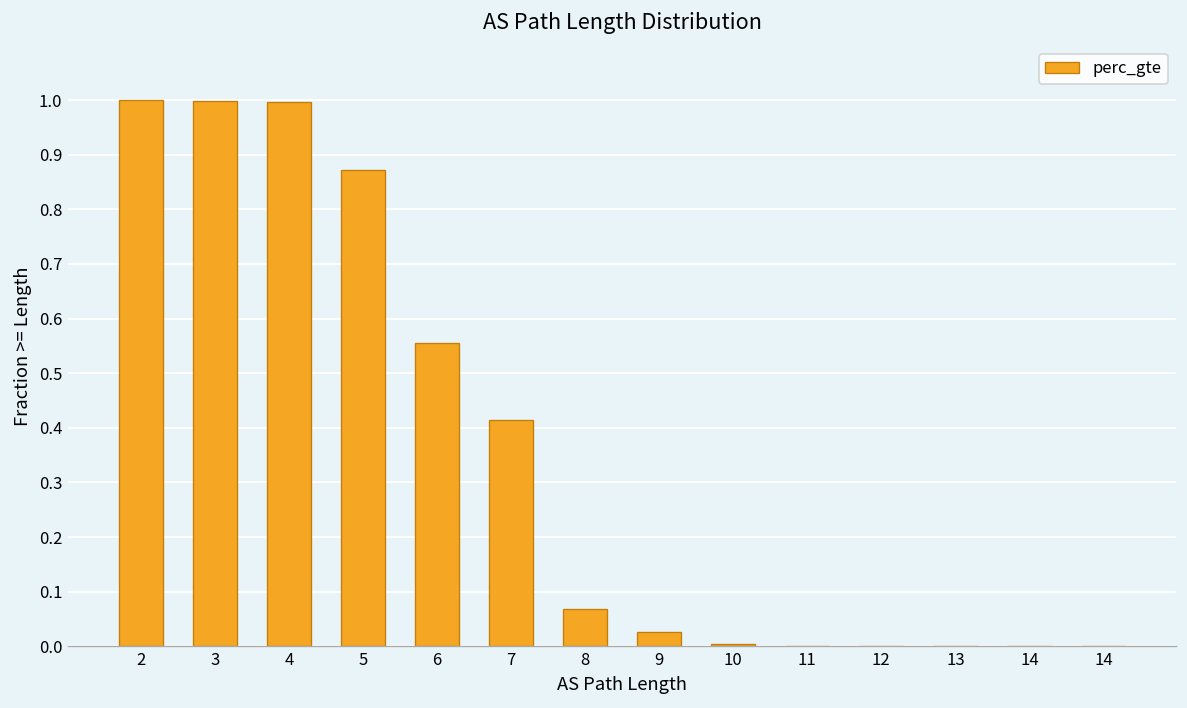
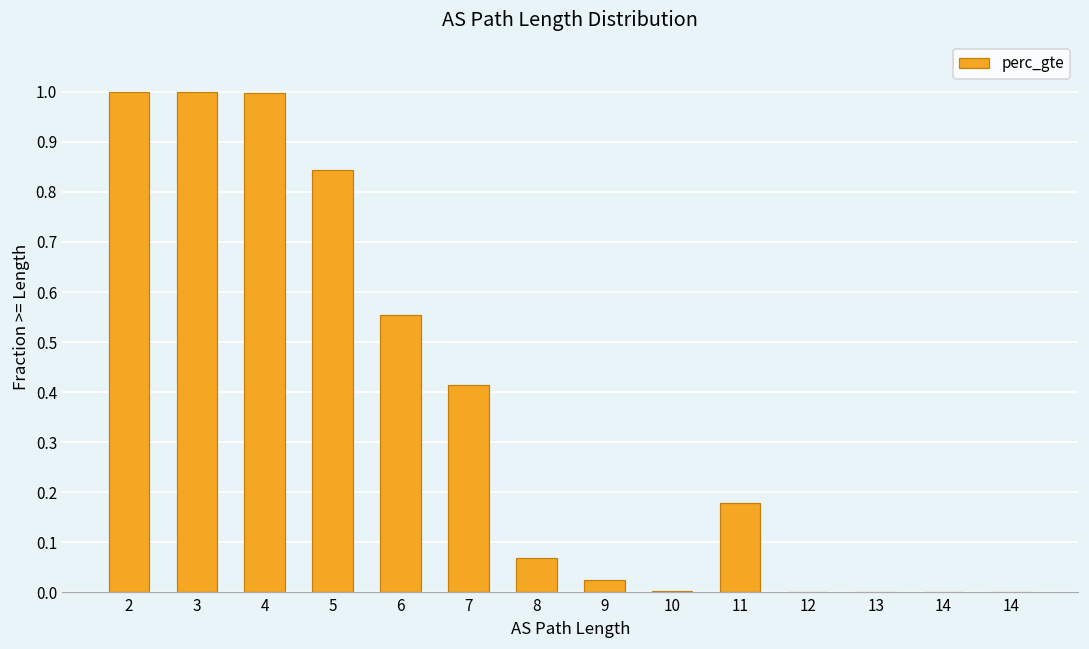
5: 0.87 -> 0.84
11: 0.00 -> 0.18
